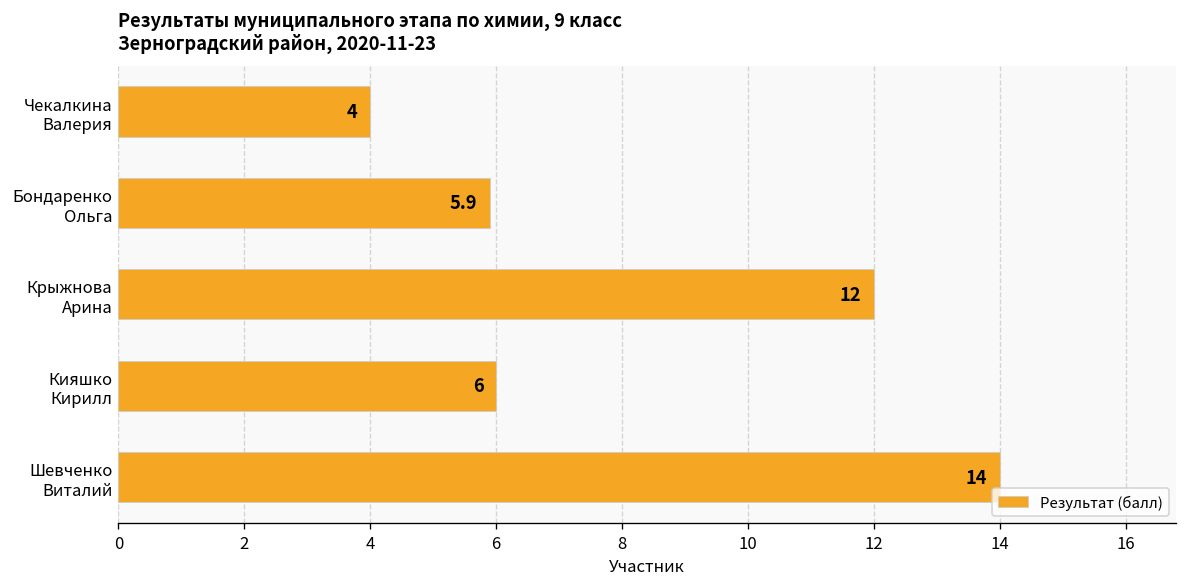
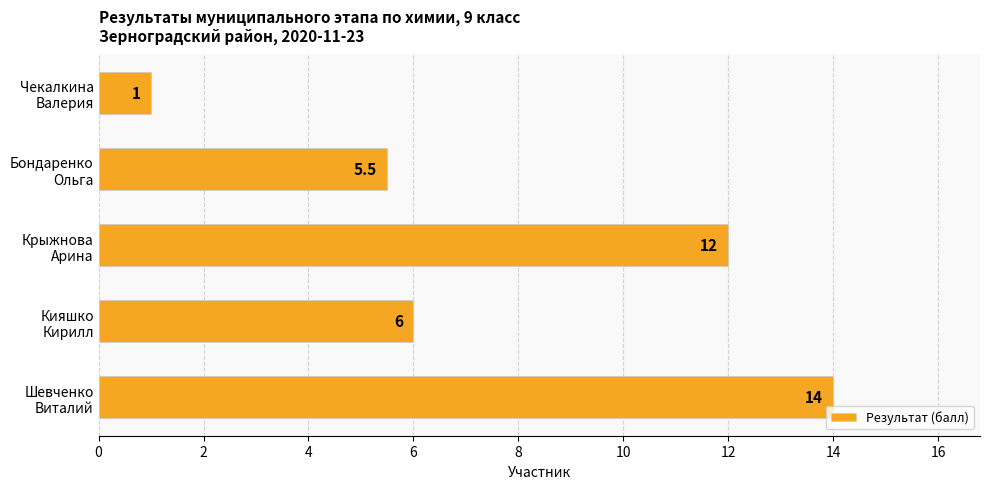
Чекалкина Валерия: 4 -> 1
Бондаренко Ольга: 5.9 -> 5.5
